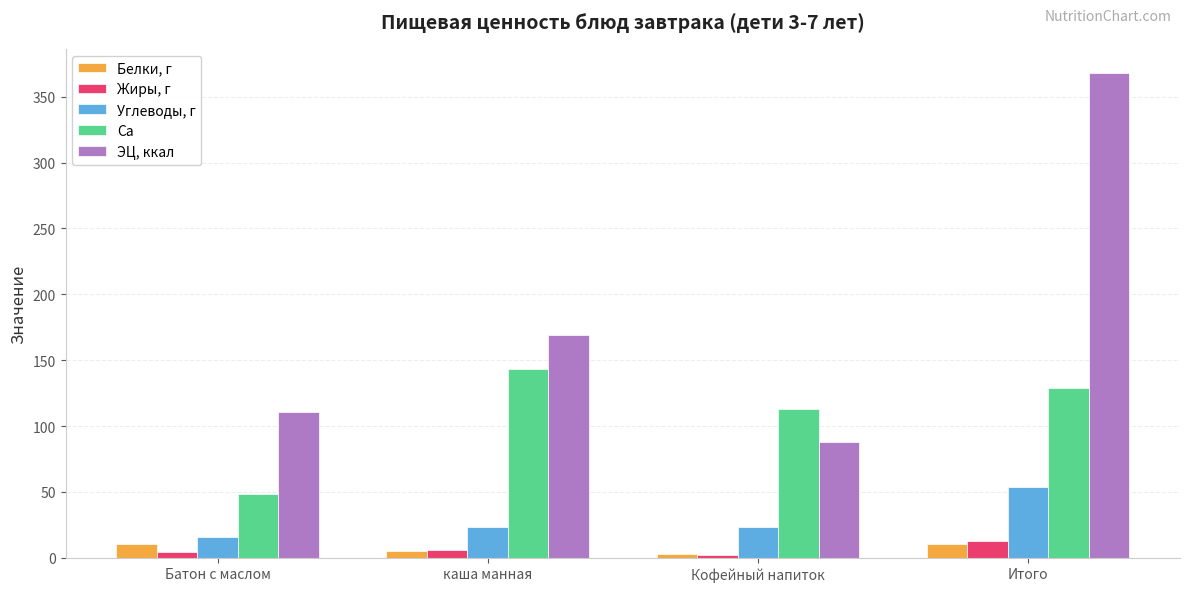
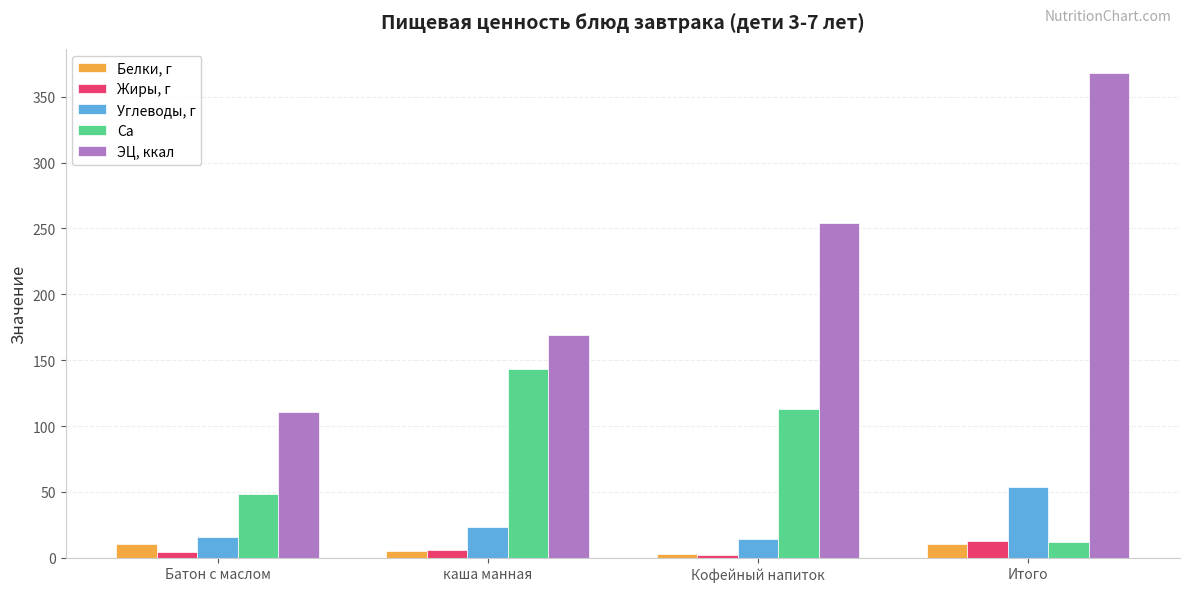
Углеводы, г, Кофейный напиток: 23 -> 14
ЭЦ, ккал, Кофейный напиток: 88 -> 254
Ca, Итого: 129 -> 12
